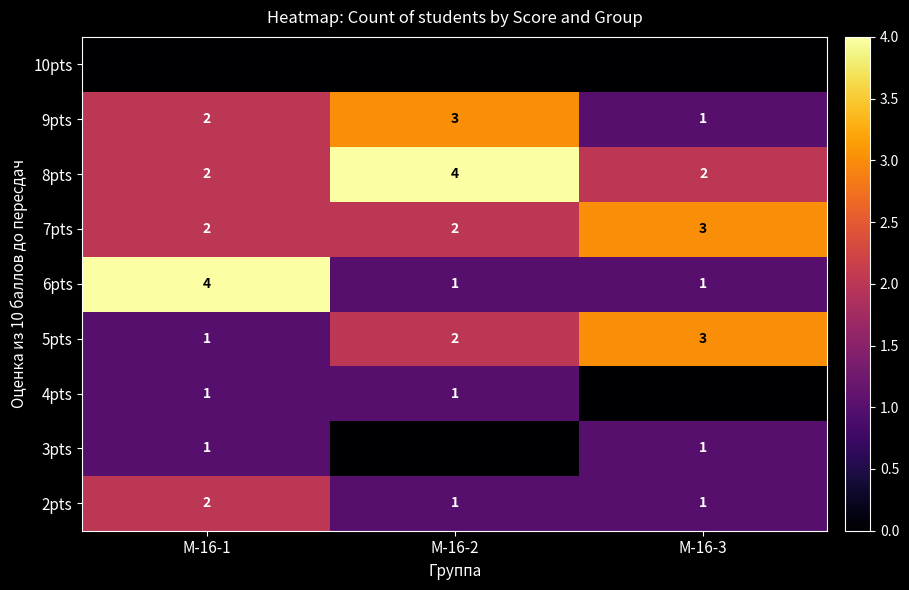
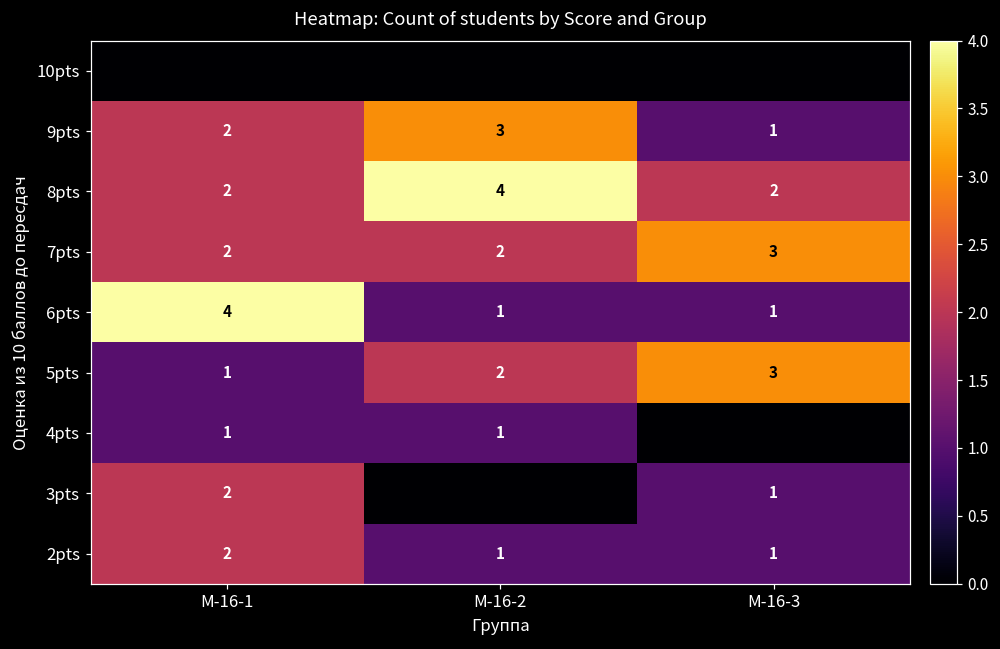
3pts, М-16-1: 1 -> 2
